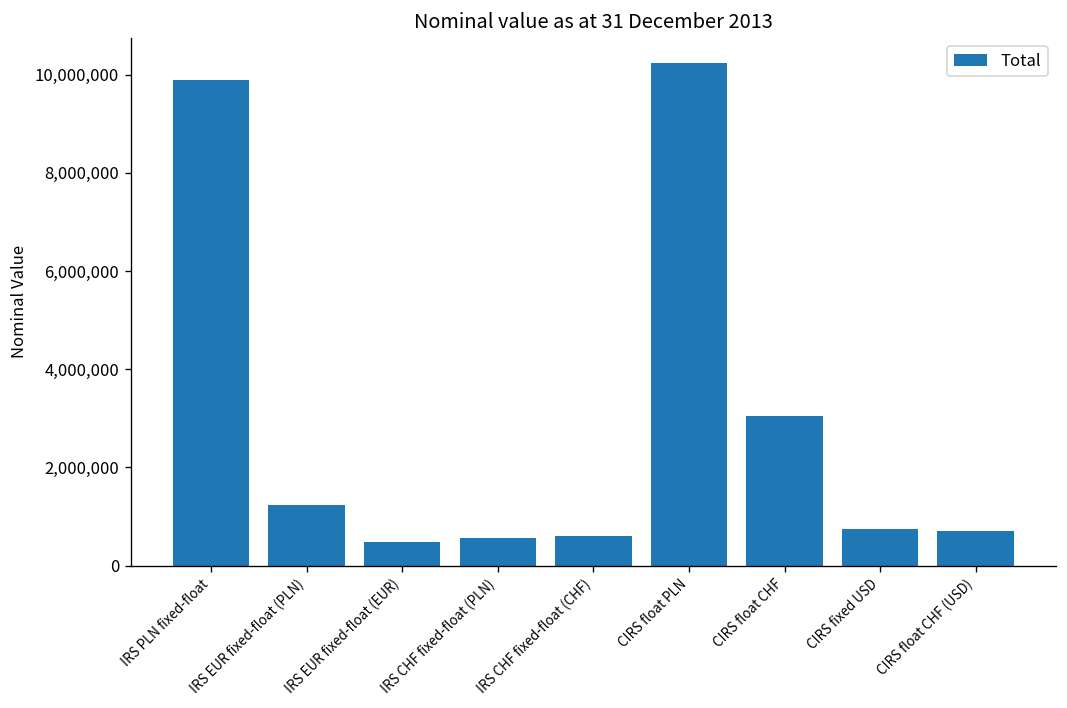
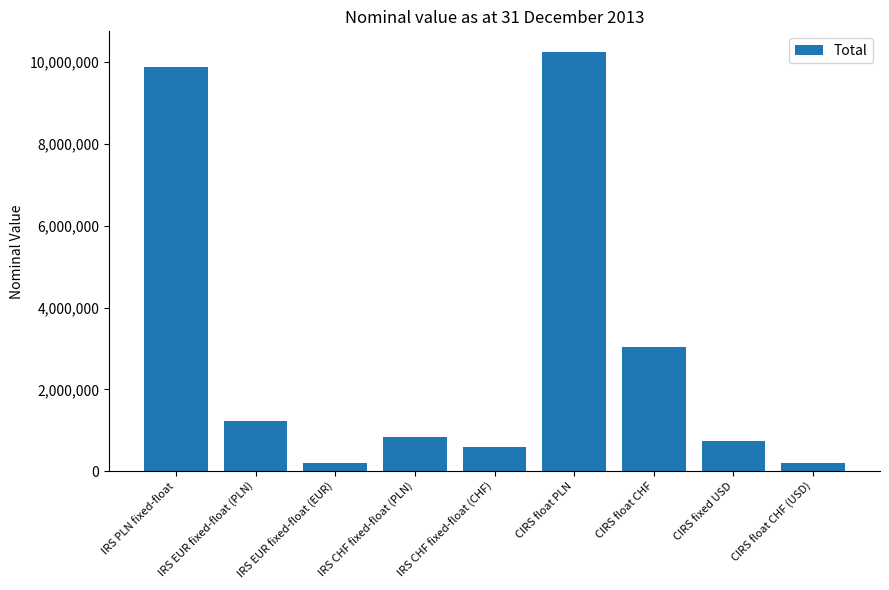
IRS EUR fixed-float (EUR): 500,000 -> 200,000
IRS CHF fixed-float (PLN): 600,000 -> 800,000
CIRS float CHF (USD): 700,000 -> 200,000
